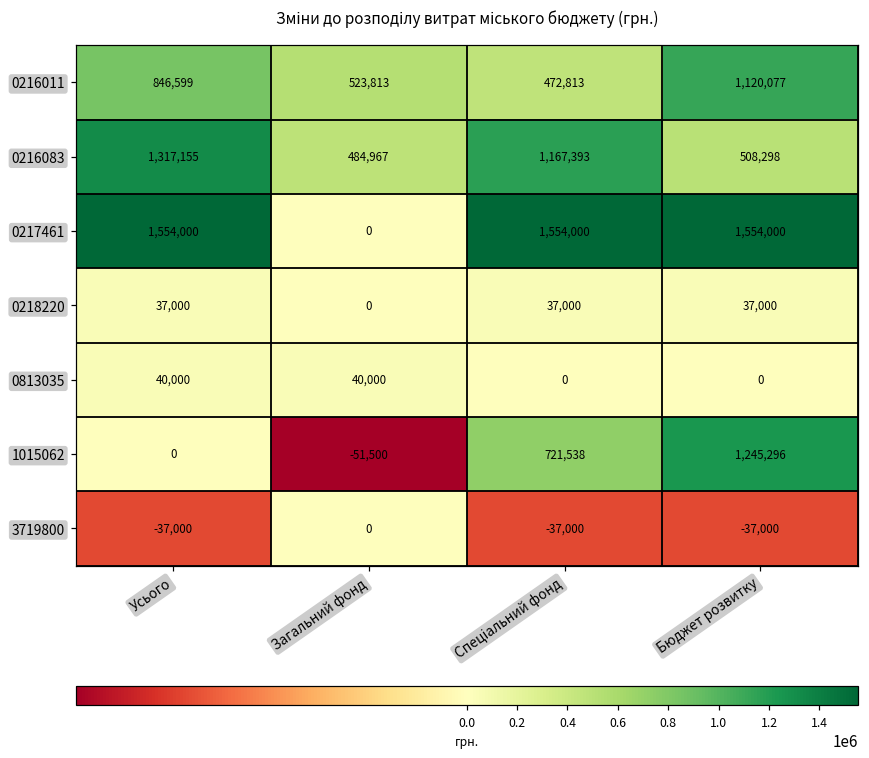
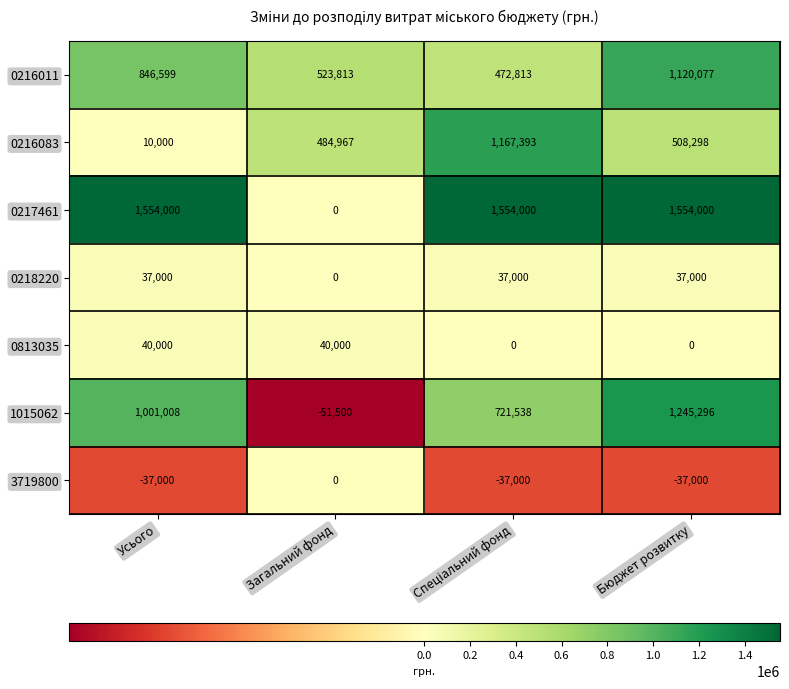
0216083, Усього: 1,317,155 -> 10,000
1015062, Усього: 0 -> 1,001,008
